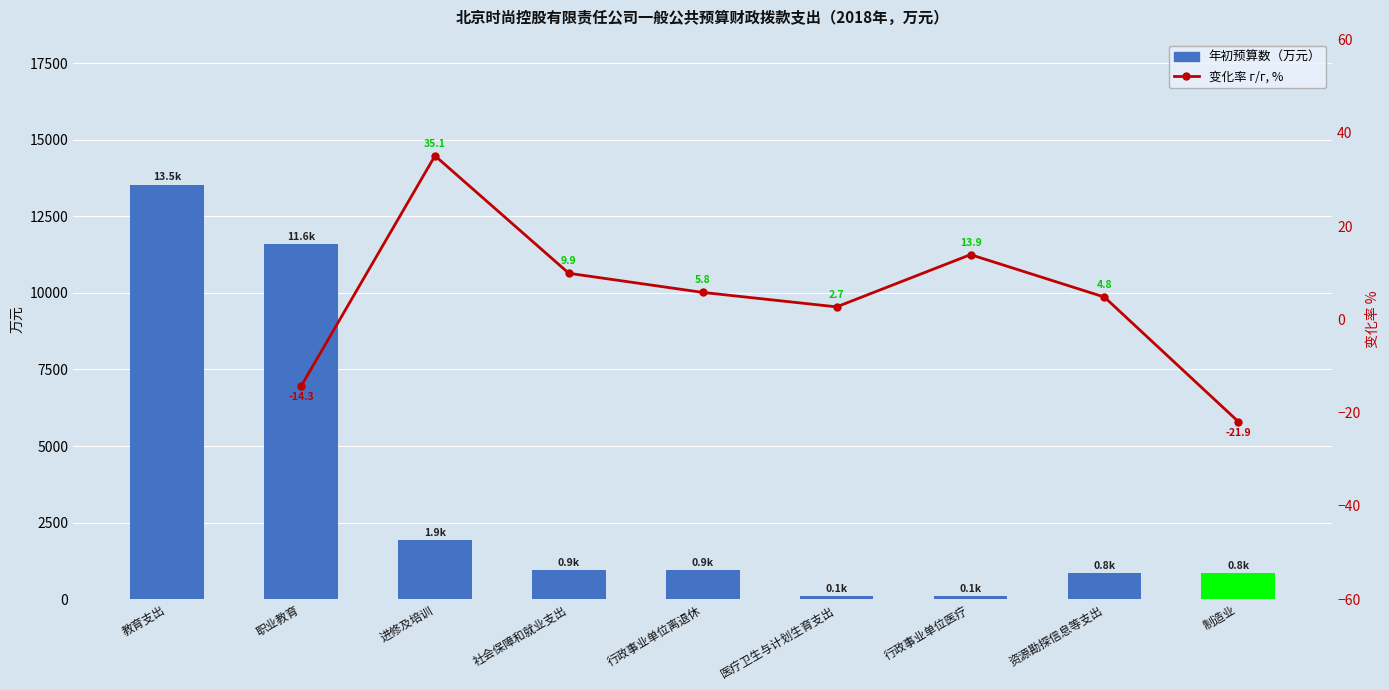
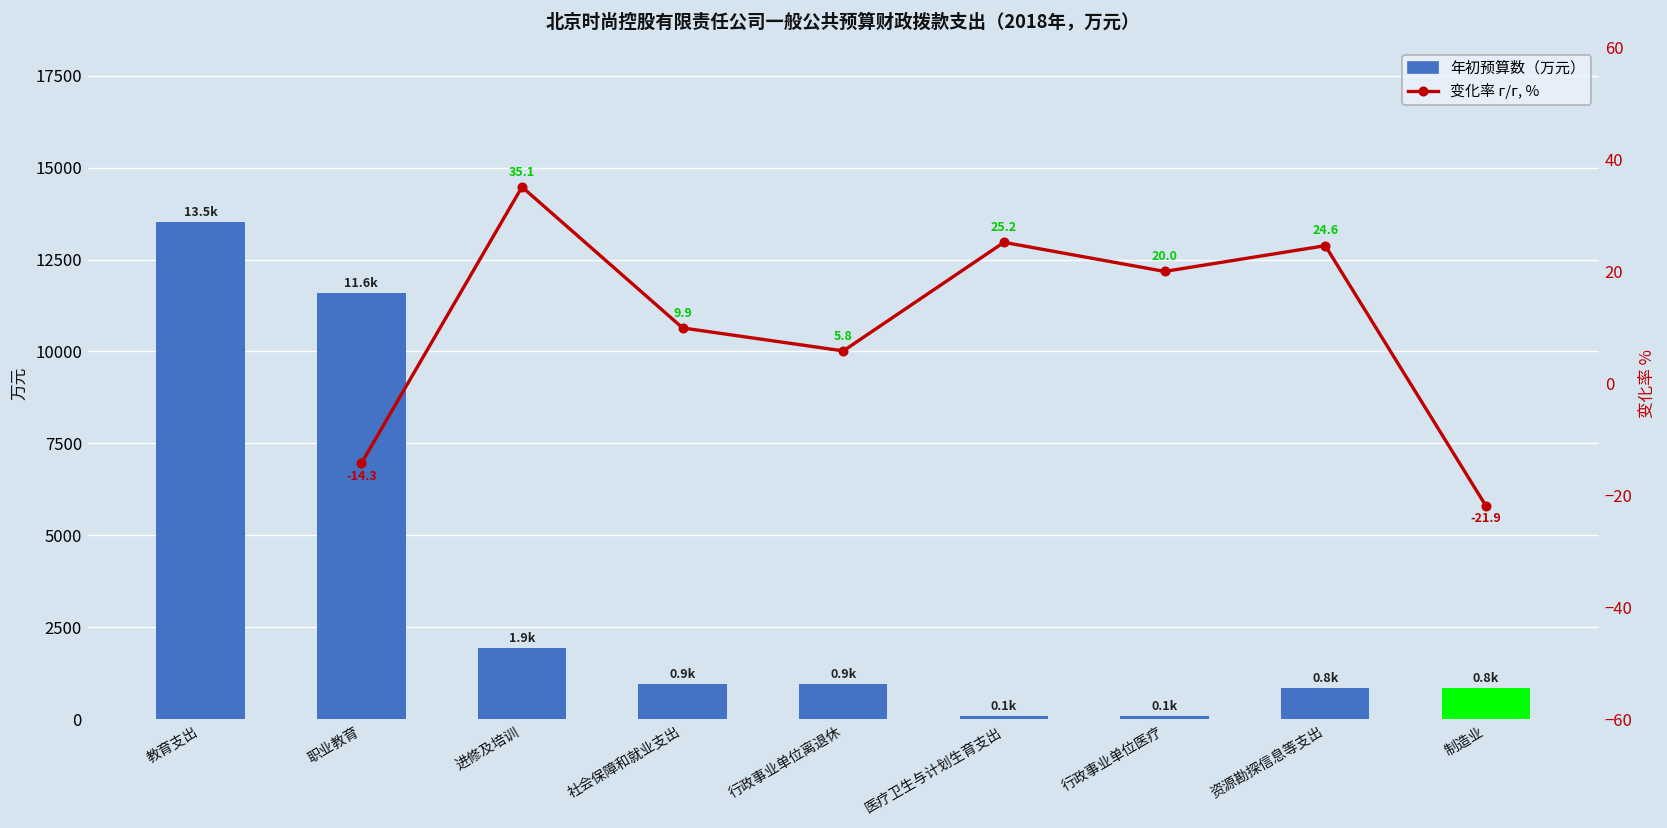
变化率 г/г, %, 医疗卫生与计划生育支出: 2.7 -> 25.2
变化率 г/г, %, 行政事业单位医疗: 13.9 -> 20.0
变化率 г/г, %, 资源勘探信息等支出: 4.8 -> 24.6
